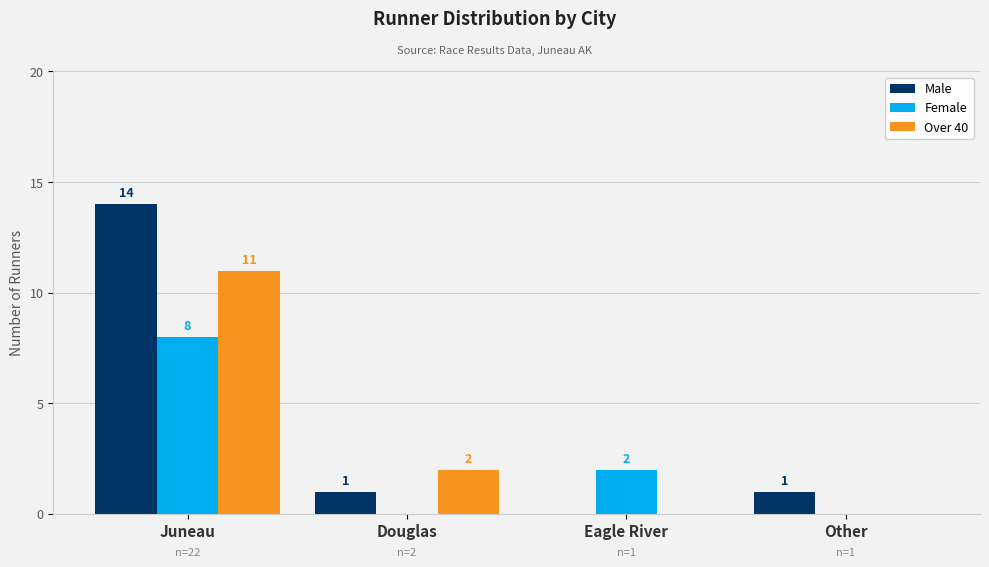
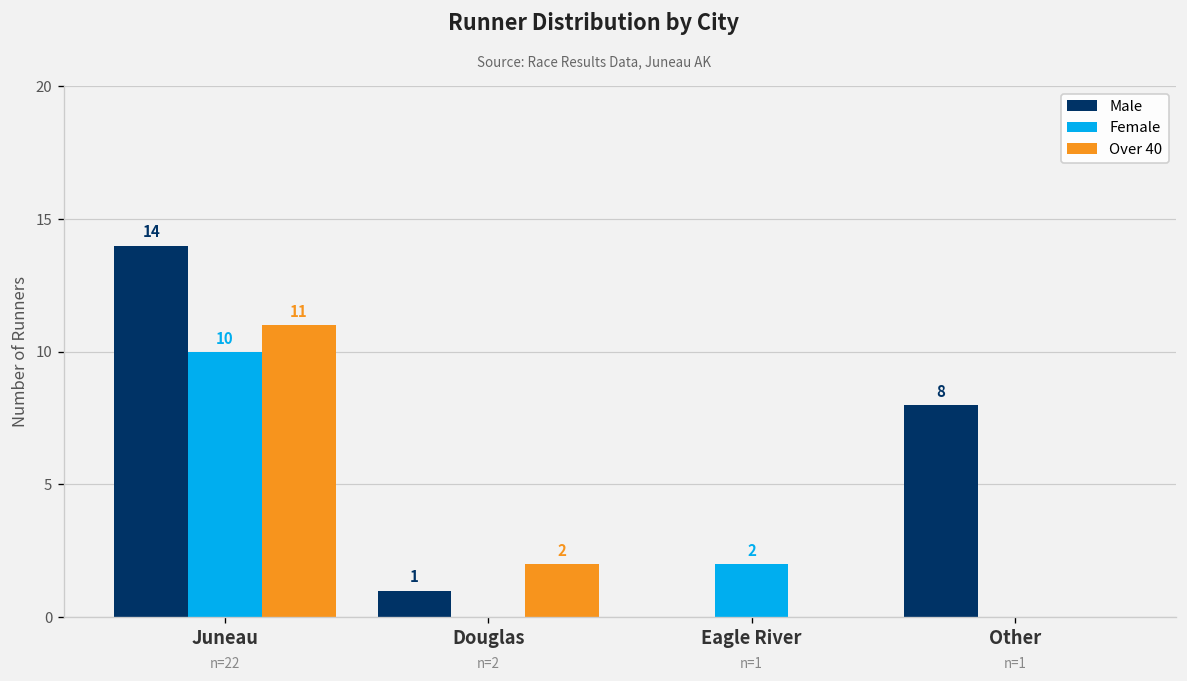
Female, Juneau: 8 -> 10
Male, Other: 1 -> 8
